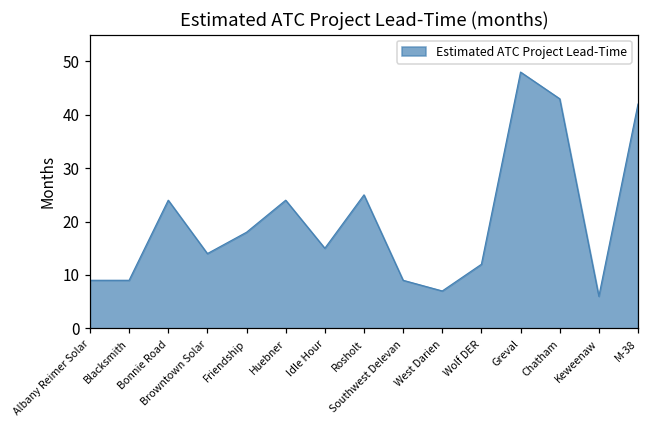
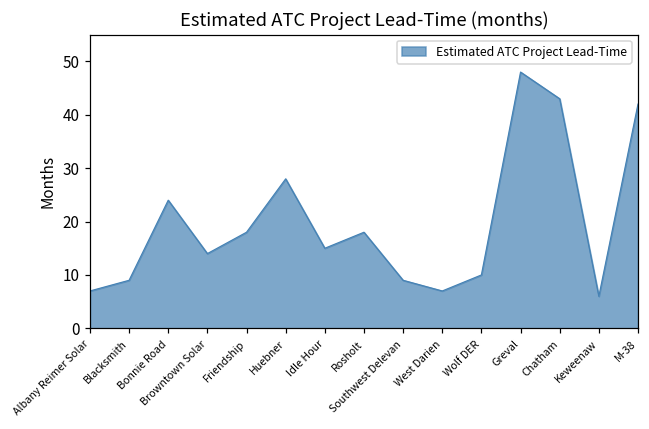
Albany Reimer Solar: 9 -> 7
Huebner: 24 -> 28
Rosholt: 25 -> 18
Wolf DER: 12 -> 10
